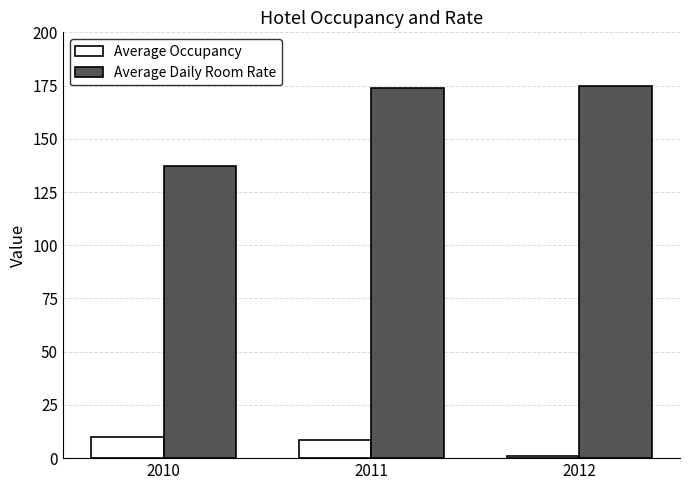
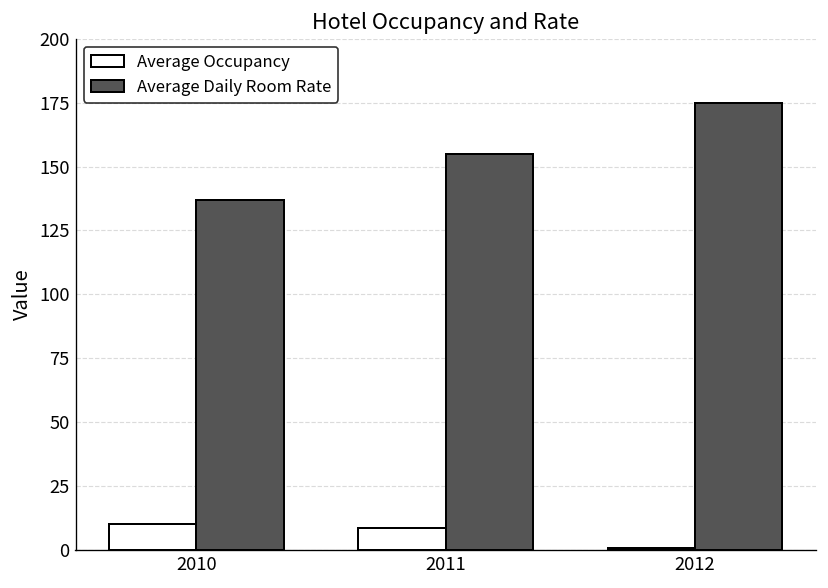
Average Daily Room Rate, 2011: 174 -> 155
